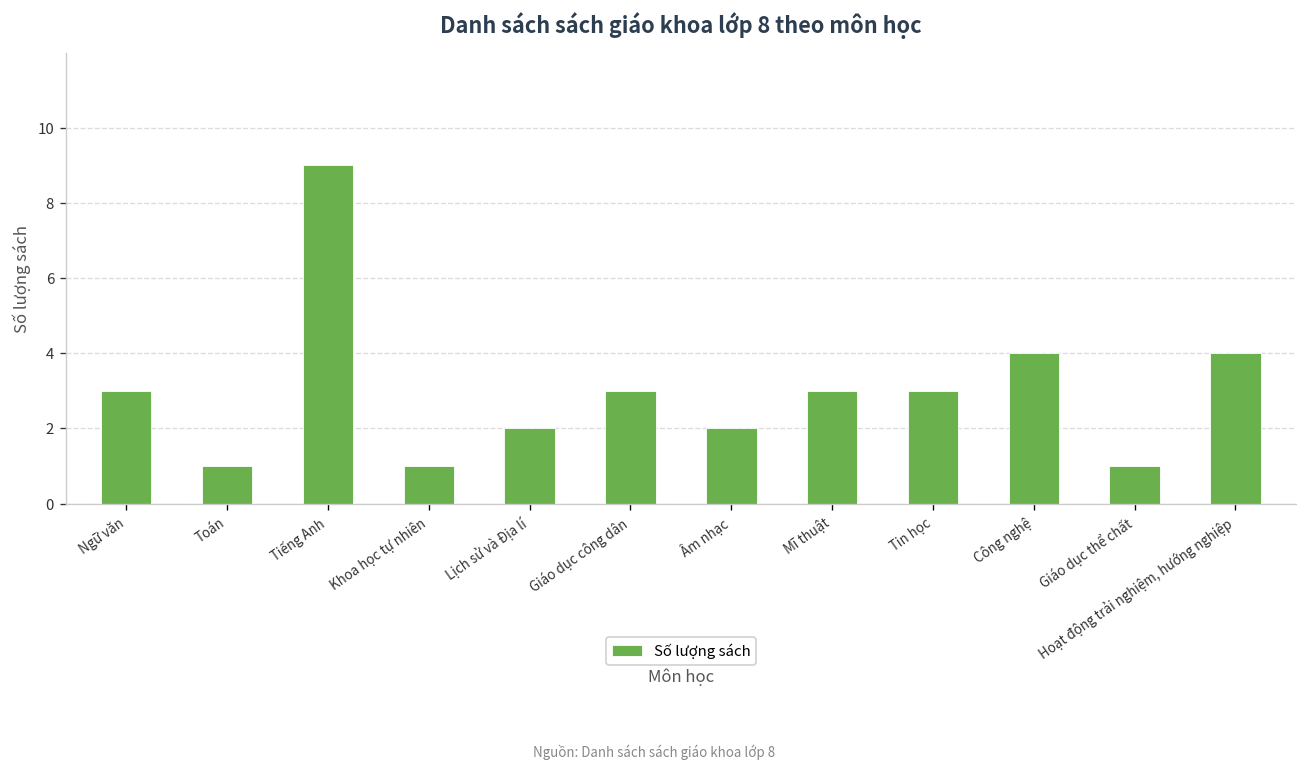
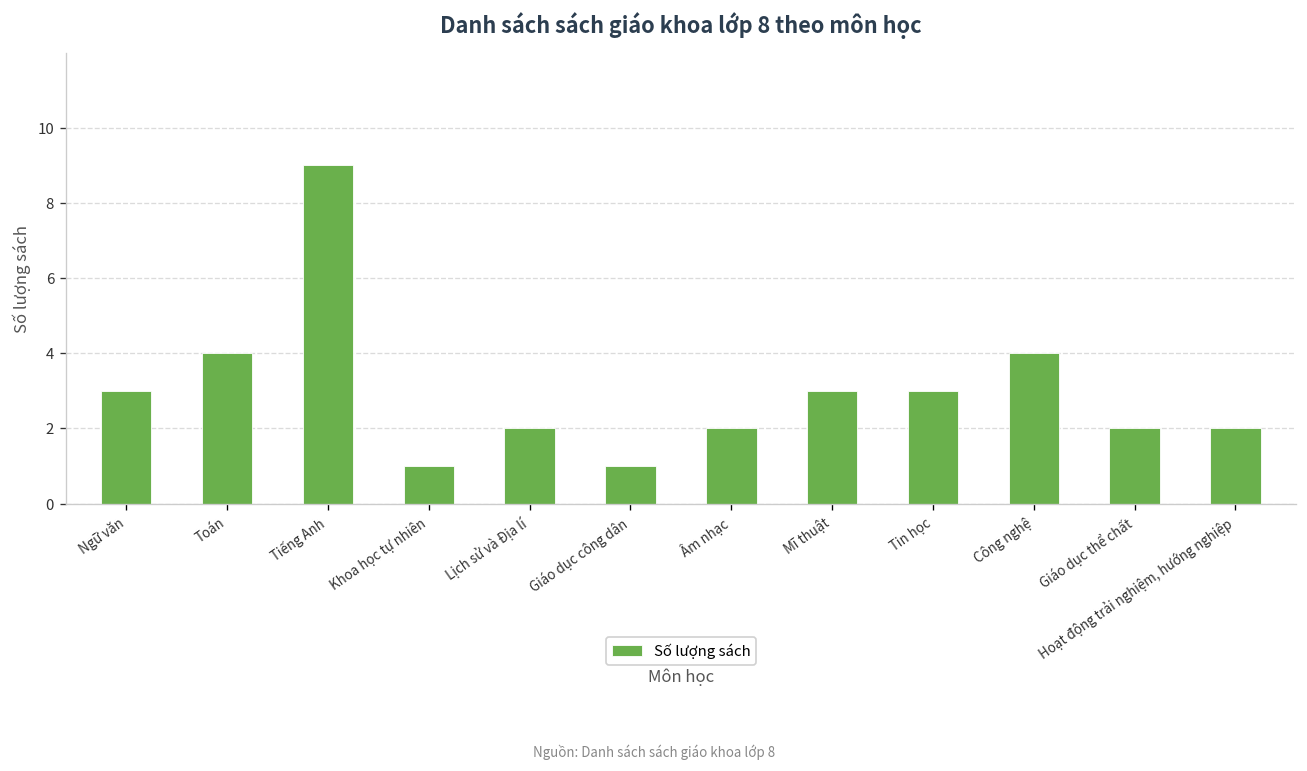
Toán: 1 -> 4
Giáo dục công dân: 3 -> 1
Giáo dục thể chất: 1 -> 2
Hoạt động trải nghiệm, hướng nghiệp: 4 -> 2
